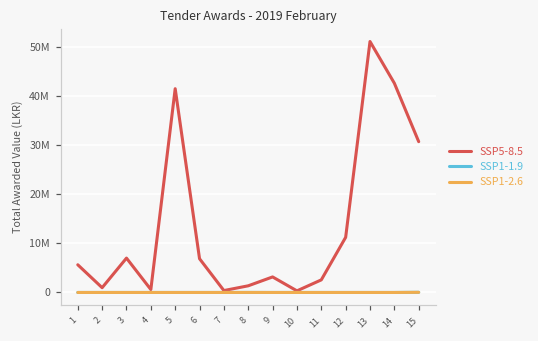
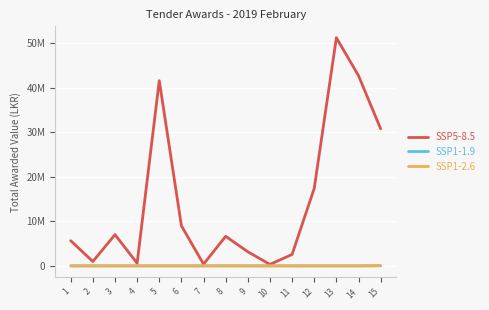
SSP5-8.5, 6: 7000000 -> 9000000
SSP5-8.5, 8: 1000000 -> 7000000
SSP5-8.5, 12: 11000000 -> 17000000
